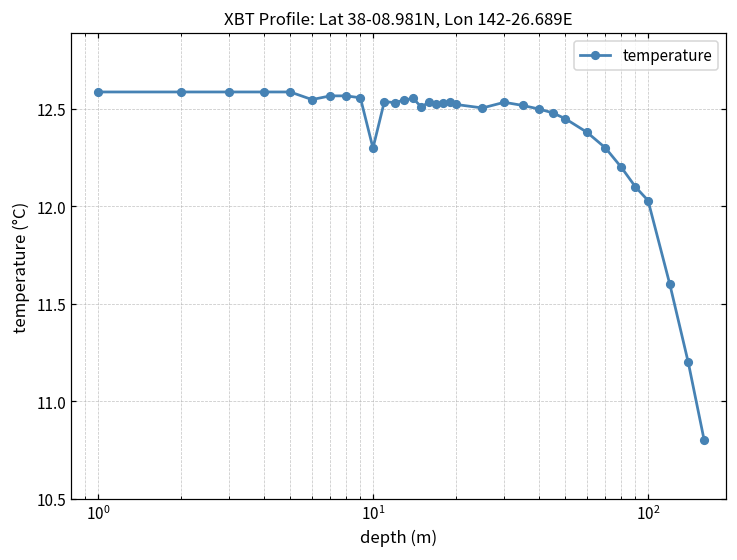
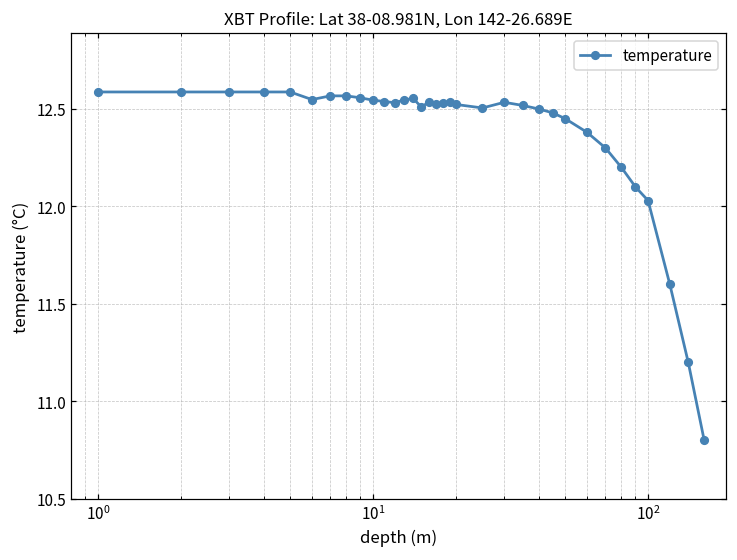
10^1: 12.30 -> 12.55
